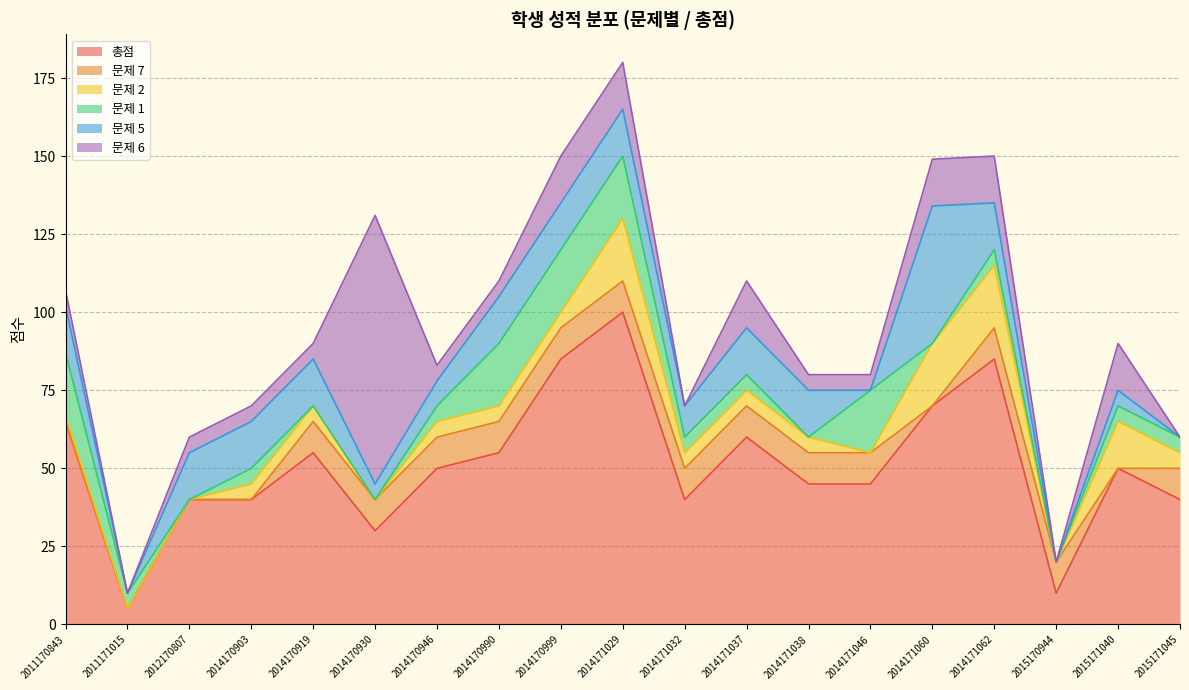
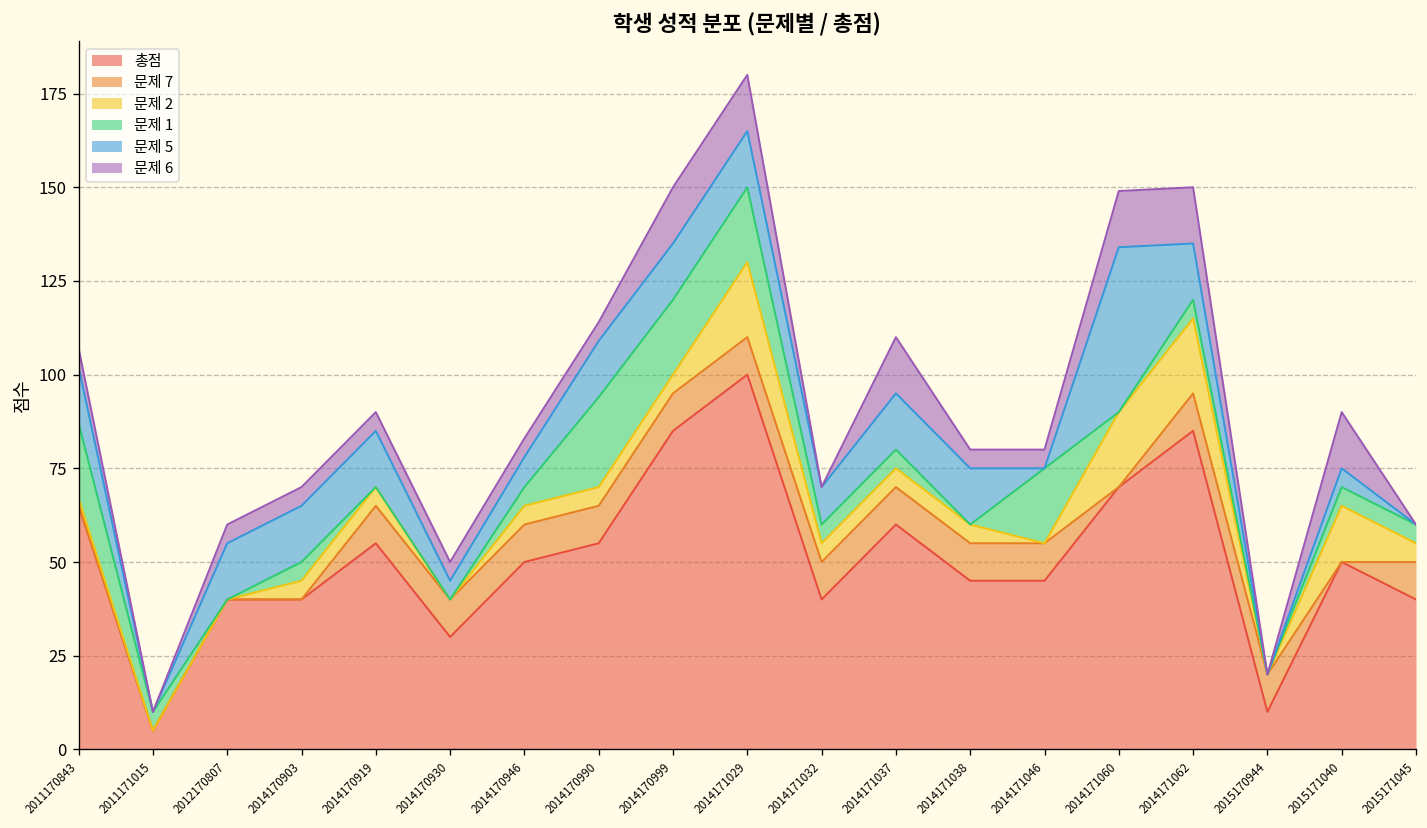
문제 6, 2014170930: 86 -> 5
문제 1, 2014170990: 20 -> 24
